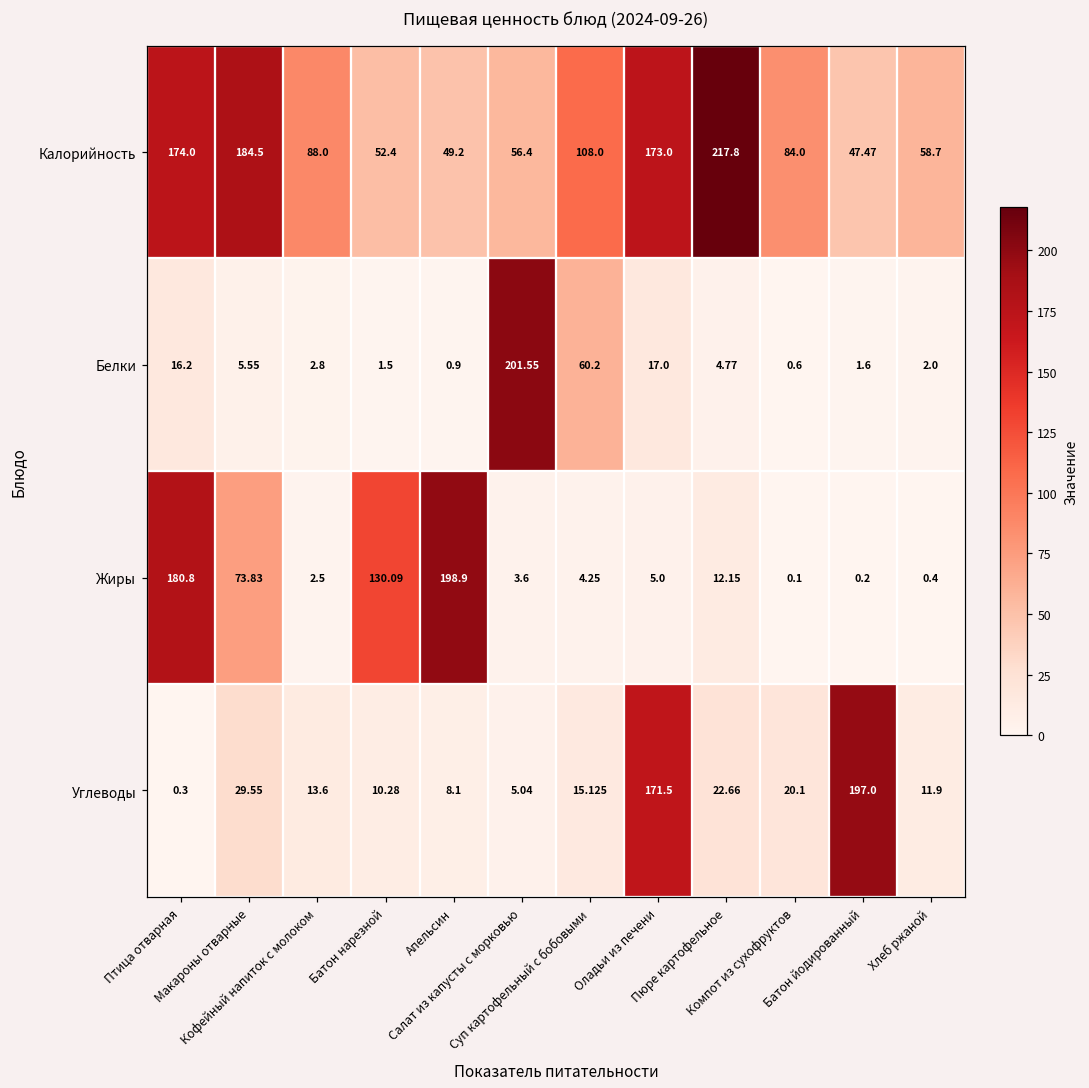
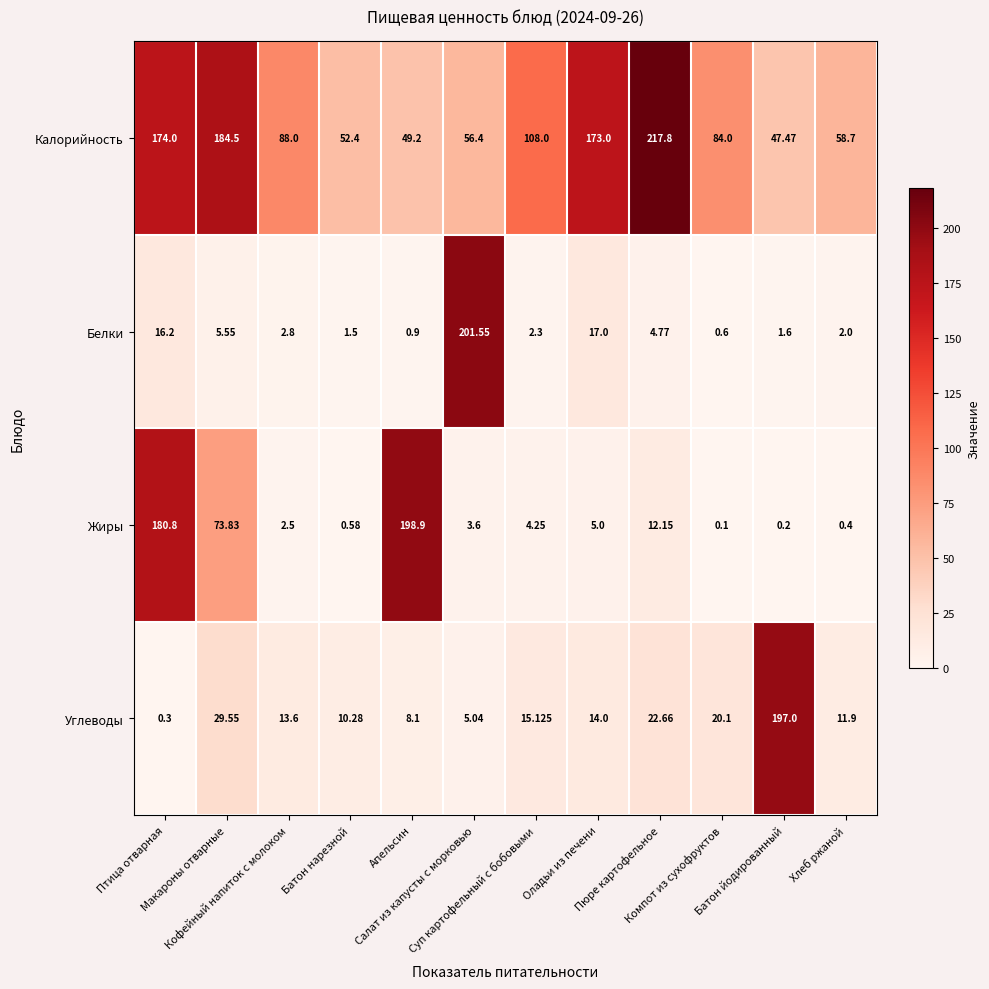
Белки, Суп картофельный с бобовыми: 60.2 -> 2.3
Жиры, Батон нарезной: 130.09 -> 0.58
Углеводы, Оладьи из печени: 171.5 -> 14.0
